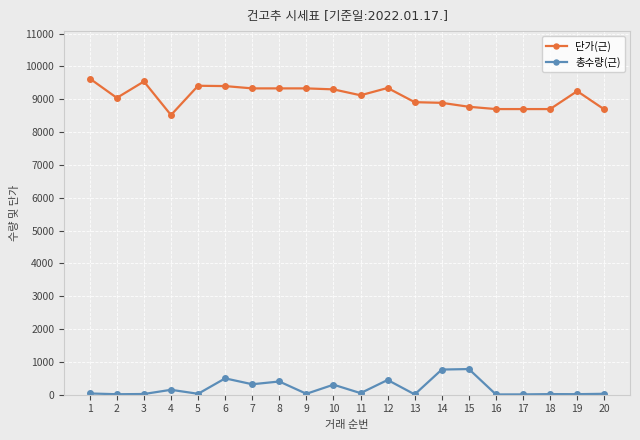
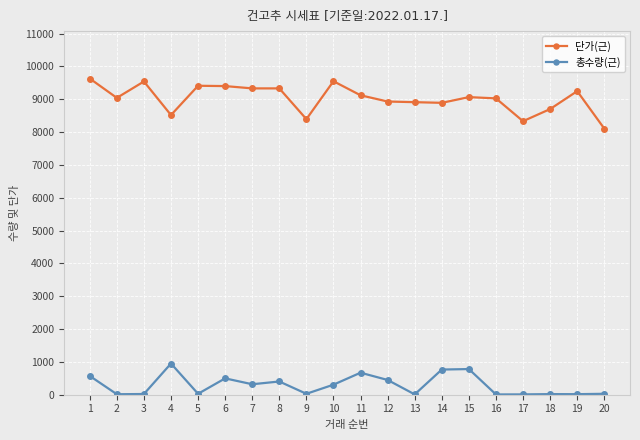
총수량(근), 1: 0 -> 600
총수량(근), 4: 200 -> 900
단가(근), 9: 9300 -> 8400
단가(근), 10: 9300 -> 9500
총수량(근), 11: 0 -> 700
단가(근), 12: 9300 -> 8900
단가(근), 15: 8800 -> 9100
단가(근), 16: 8700 -> 9000
단가(근), 17: 8700 -> 8300
단가(근), 20: 8700 -> 8100
